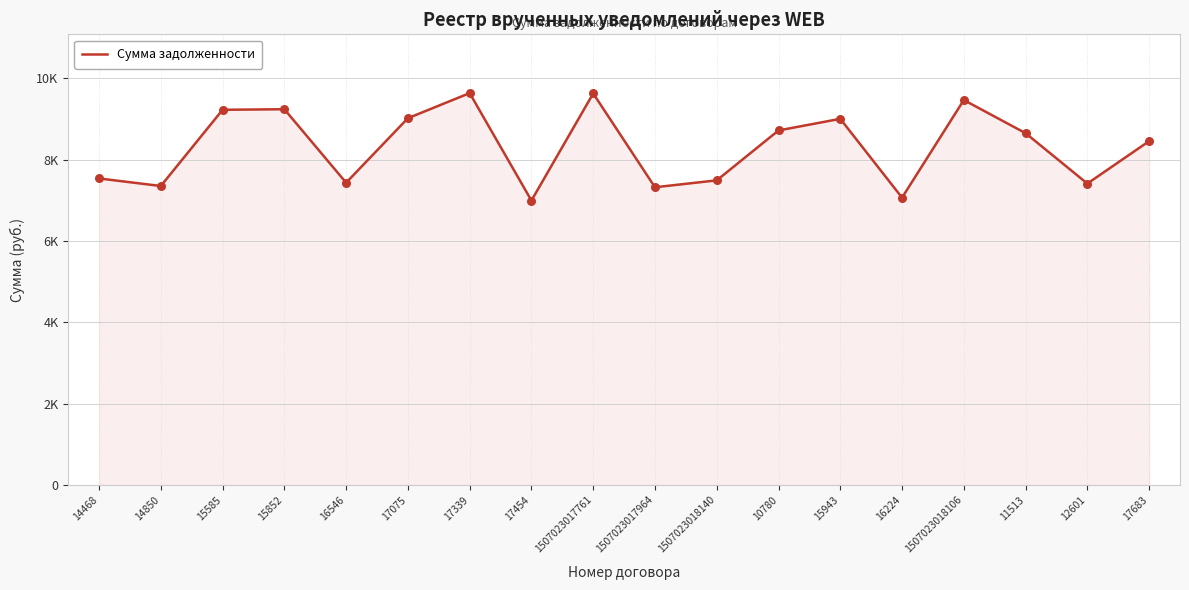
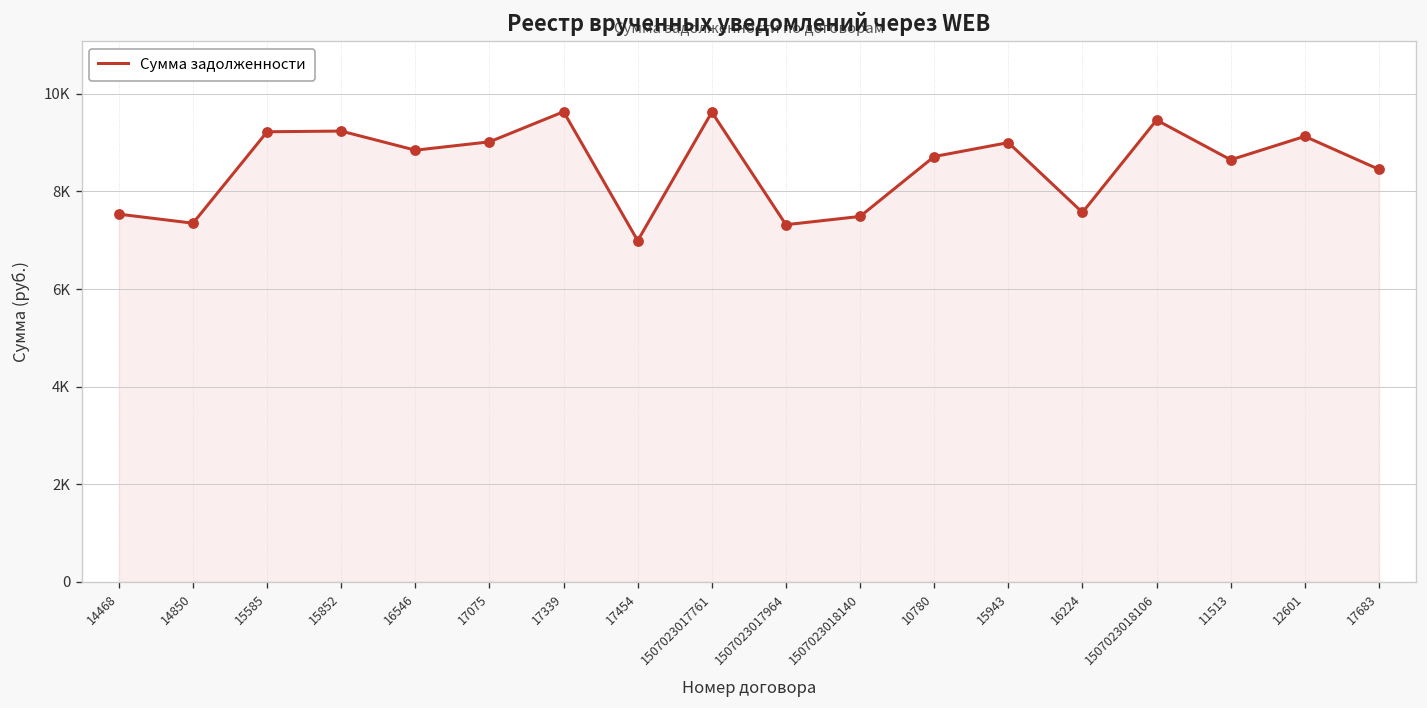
16546: 7400 -> 8800
16224: 7100 -> 7600
12601: 7400 -> 9100
